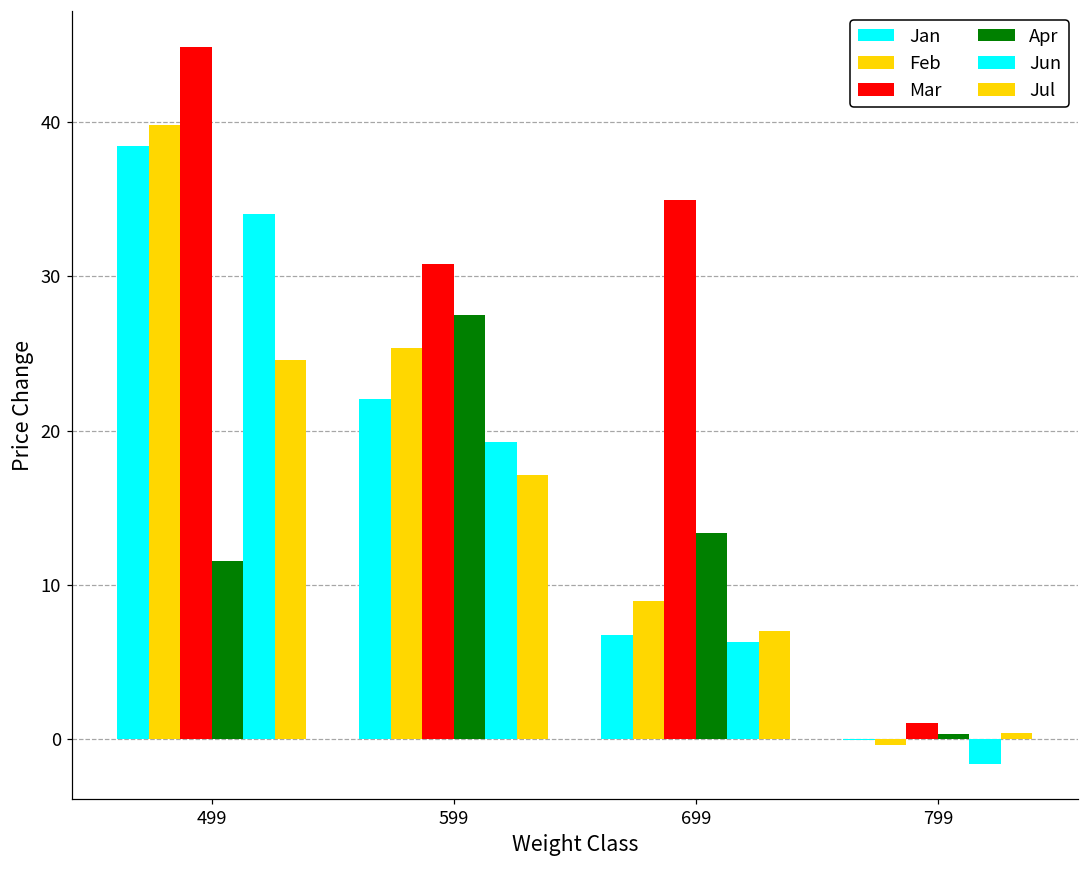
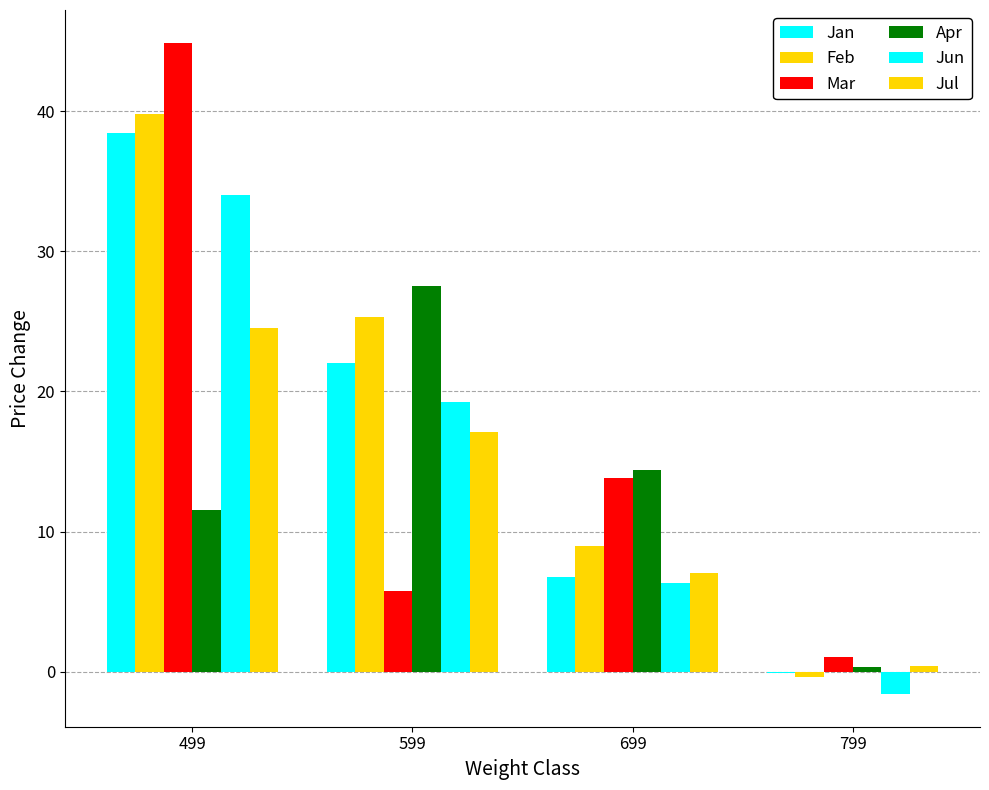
Mar, 599: 30.8 -> 5.8
Mar, 699: 35.0 -> 13.8
Apr, 699: 13.3 -> 14.4
